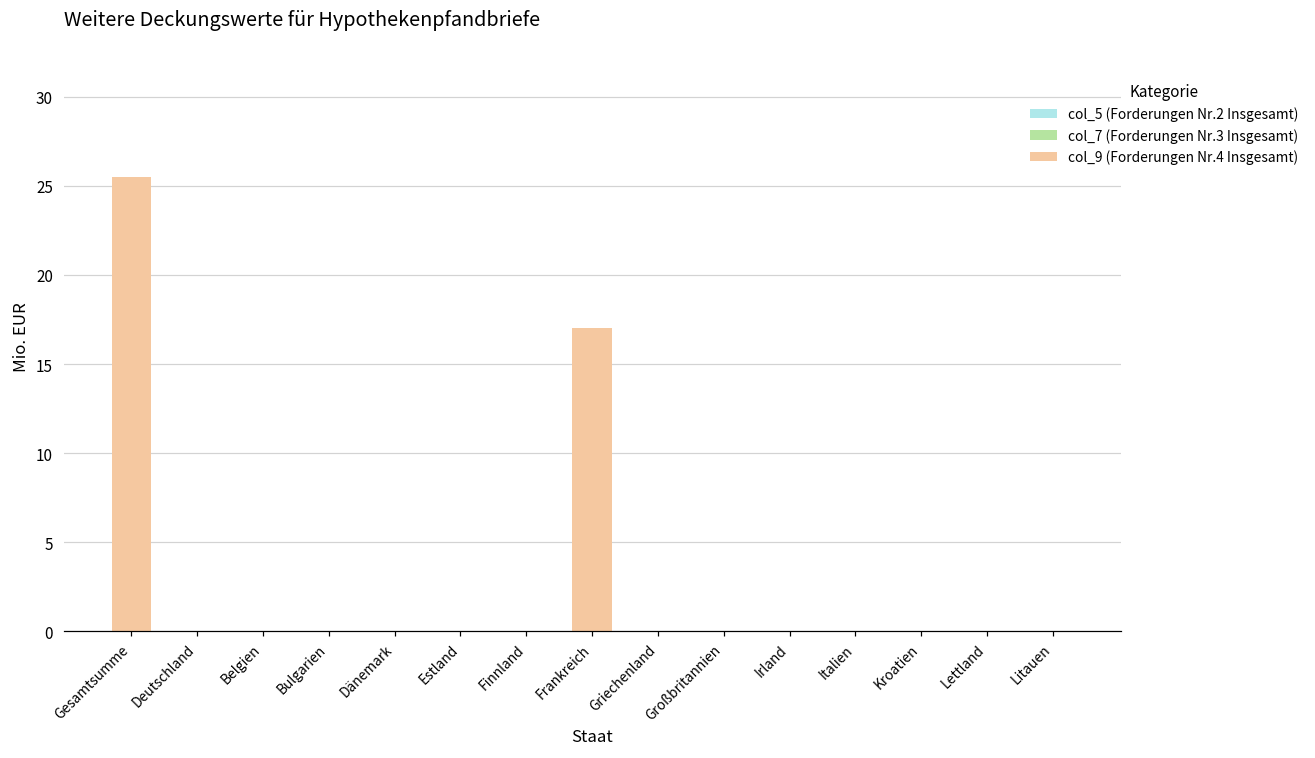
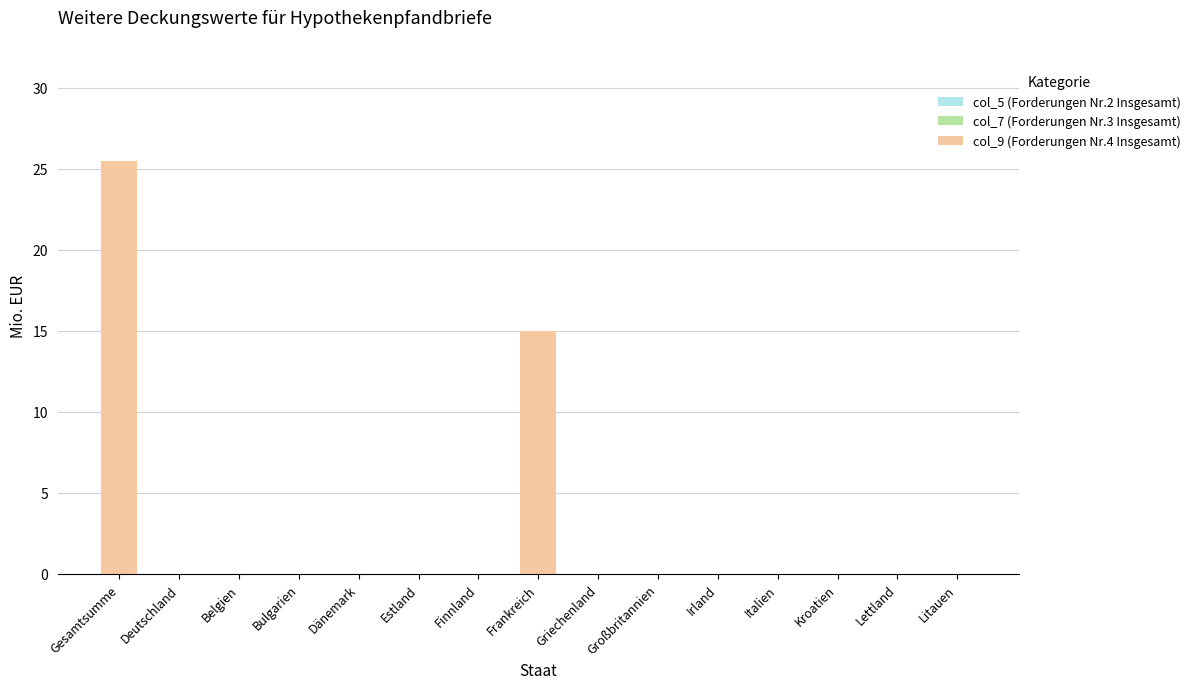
col_9 (Forderungen Nr.4 Insgesamt), Frankreich: 17 -> 15
